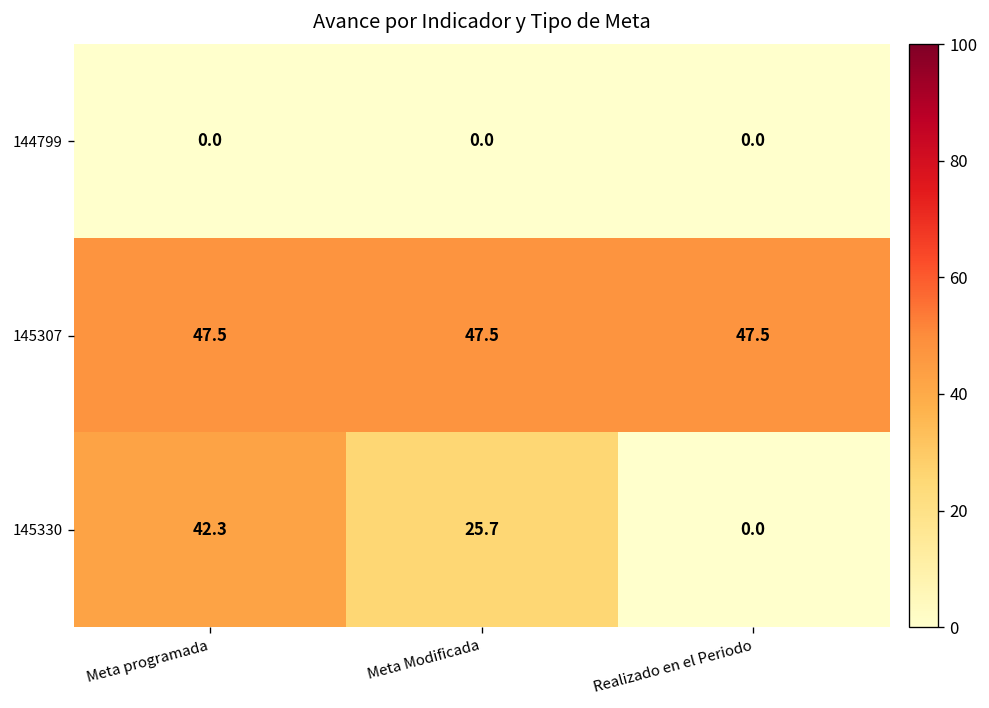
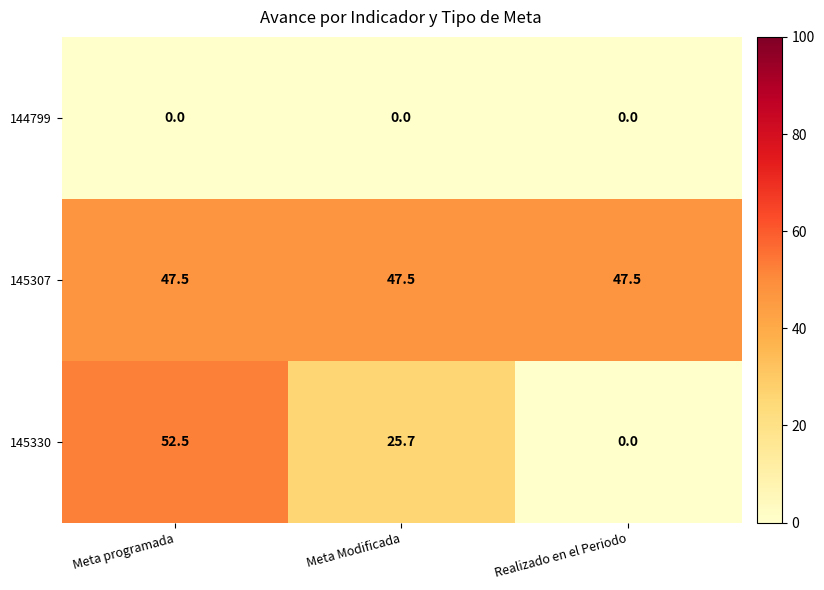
145330, Meta programada: 42.3 -> 52.5
